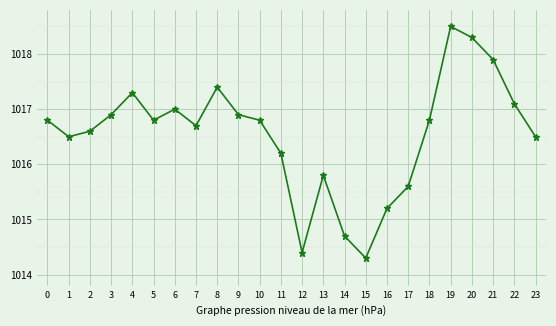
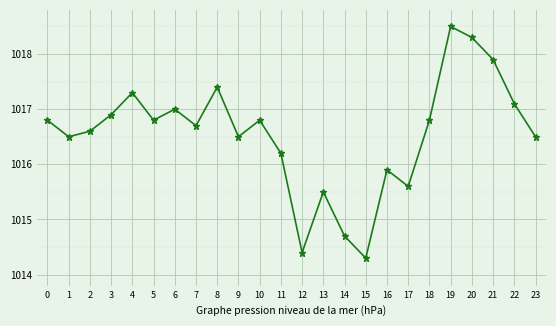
9: 1016.9 -> 1016.5
13: 1015.8 -> 1015.5
16: 1015.2 -> 1015.9
